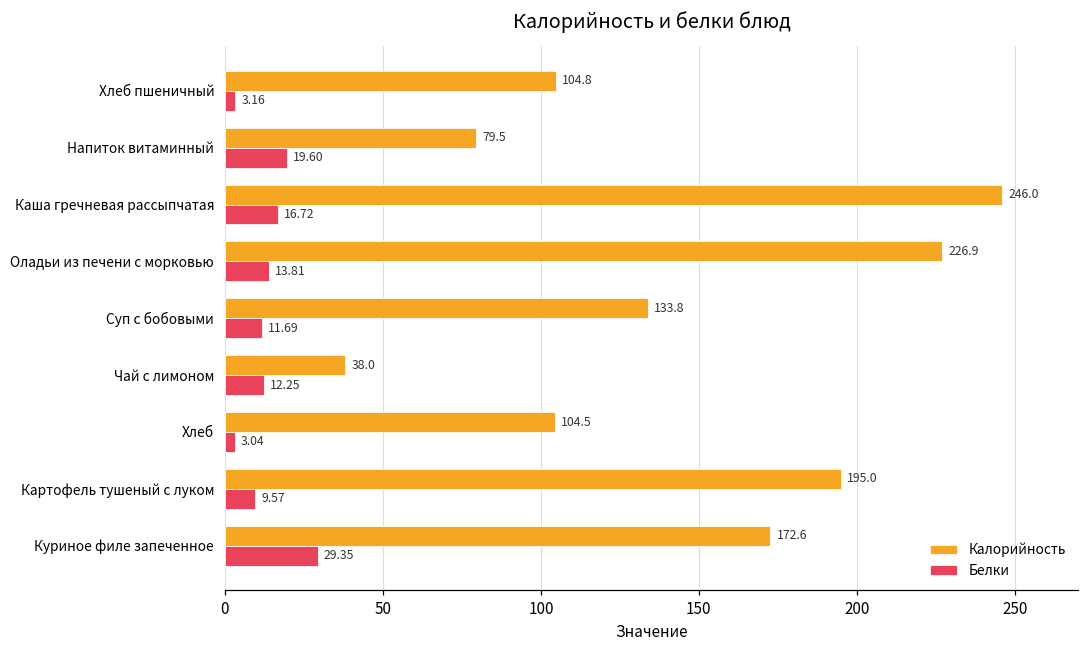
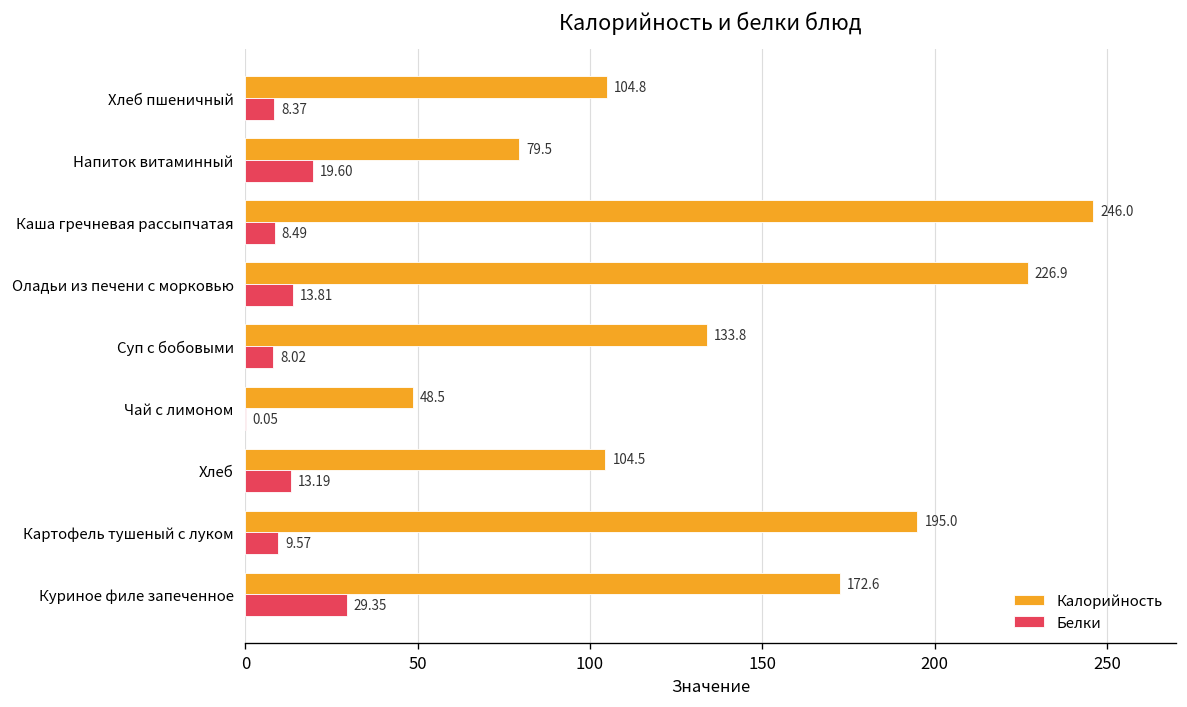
Белки, Хлеб пшеничный: 3.16 -> 8.37
Белки, Каша гречневая рассыпчатая: 16.72 -> 8.49
Белки, Суп с бобовыми: 11.69 -> 8.02
Калорийность, Чай с лимоном: 38.0 -> 48.5
Белки, Чай с лимоном: 12.25 -> 0.05
Белки, Хлеб: 3.04 -> 13.19
